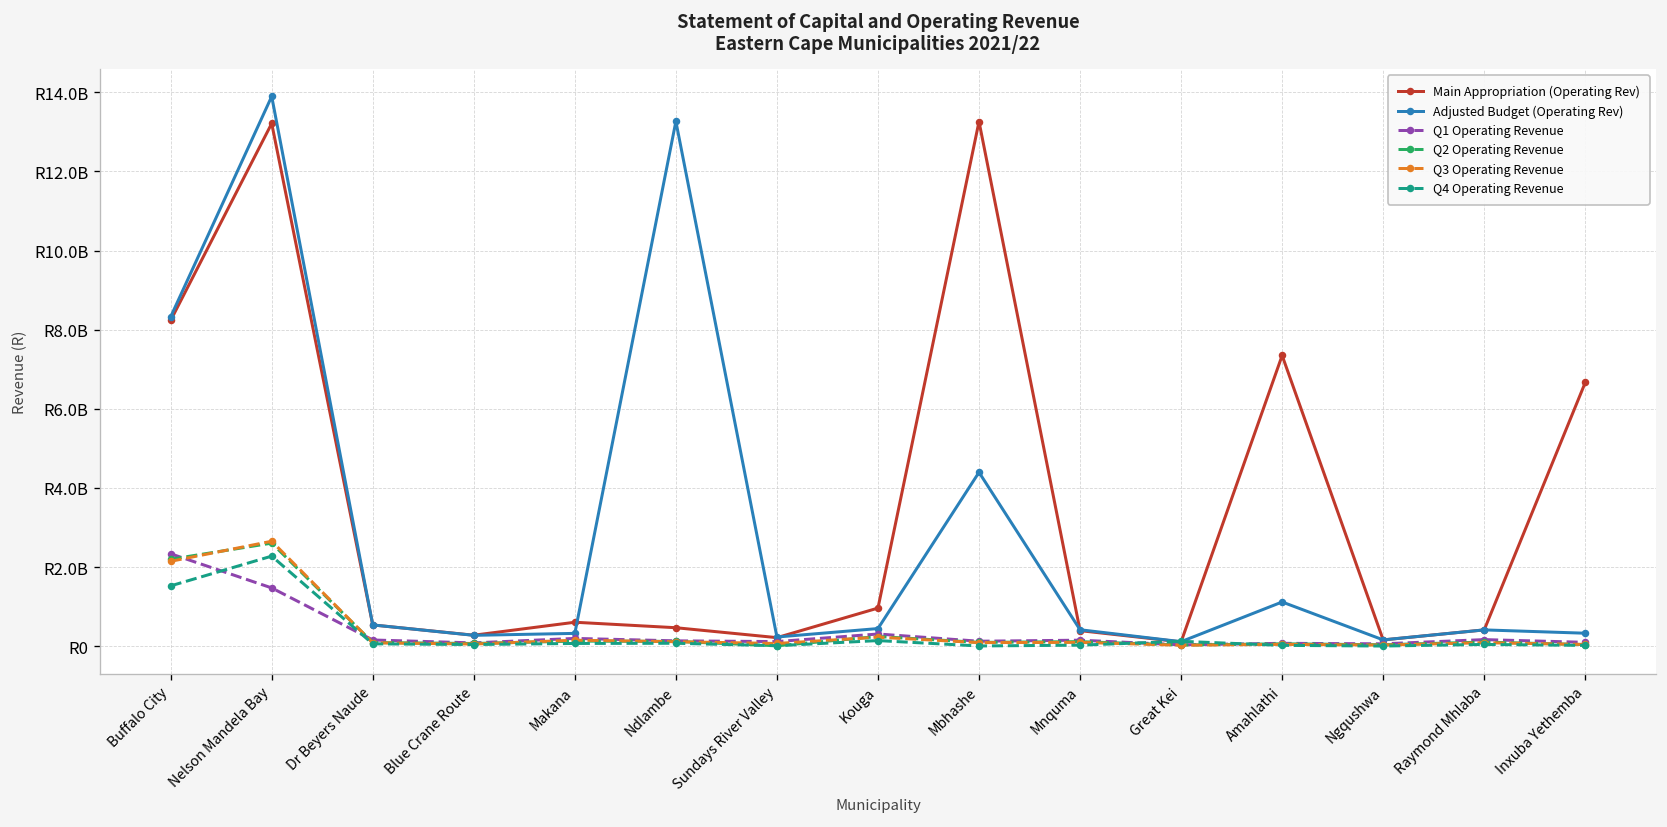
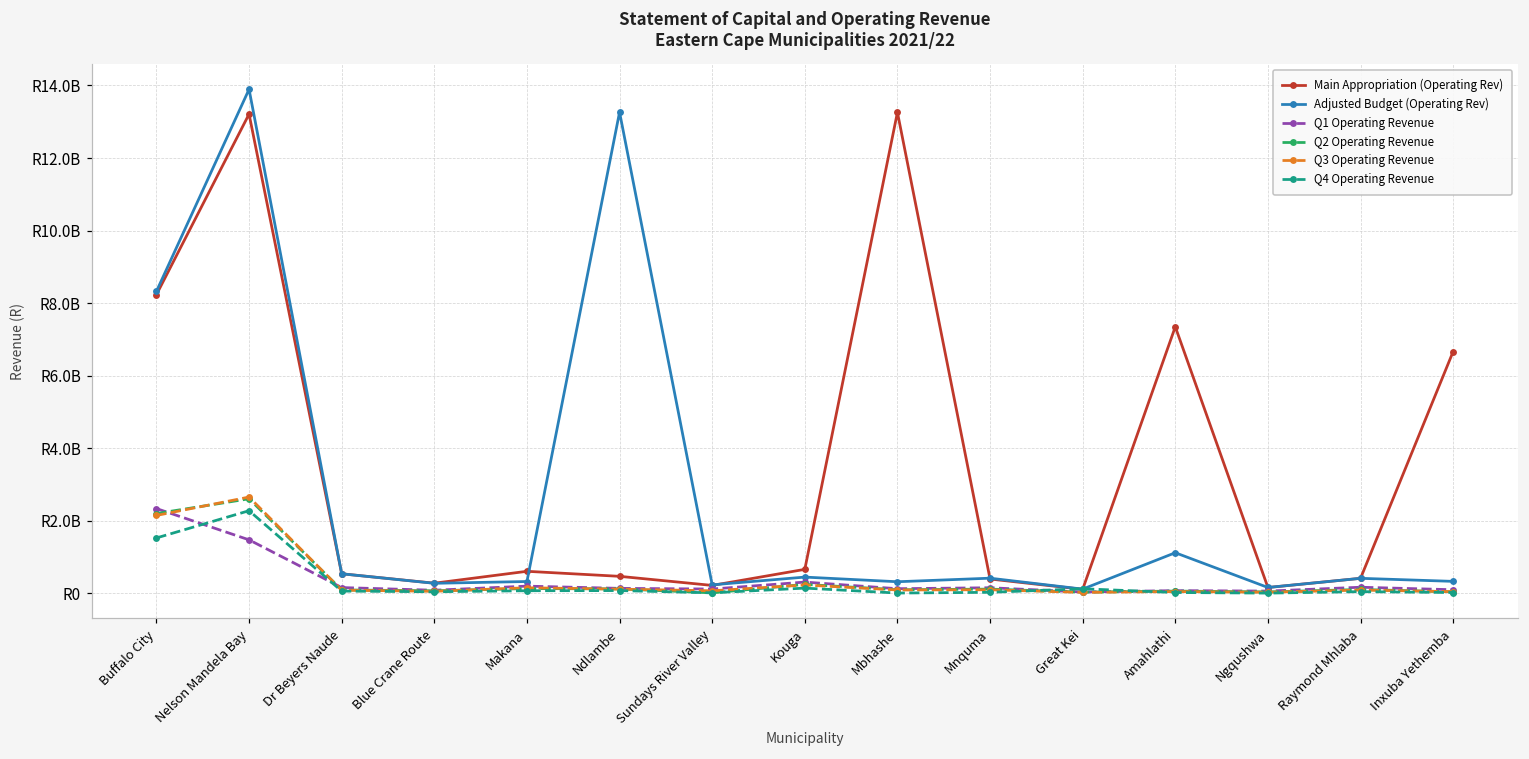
Main Appropriation (Operating Rev), Kouga: R1000000000 -> R700000000
Adjusted Budget (Operating Rev), Mbhashe: R4400000000 -> R300000000
